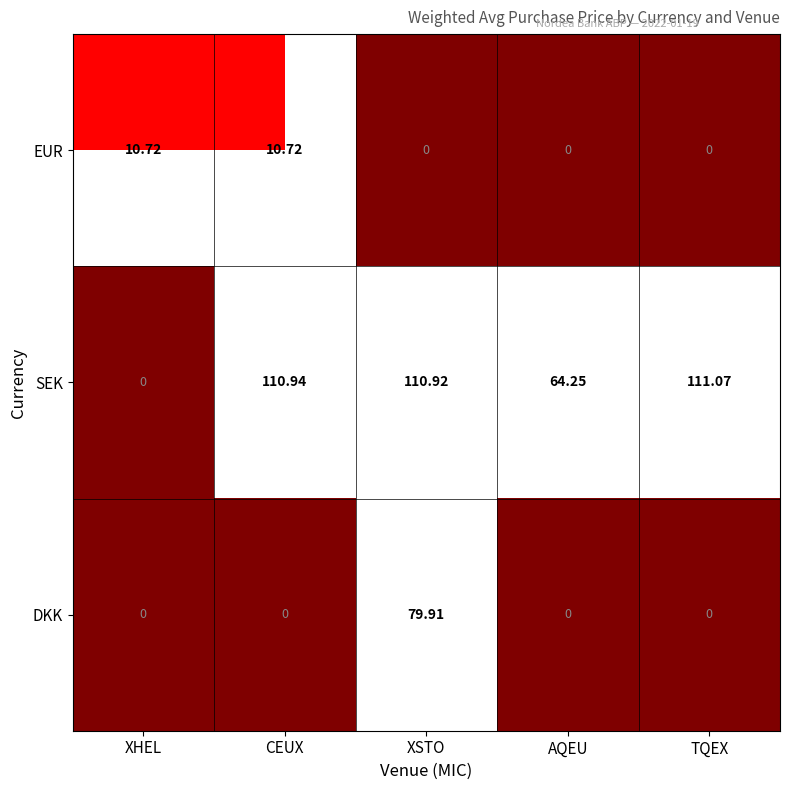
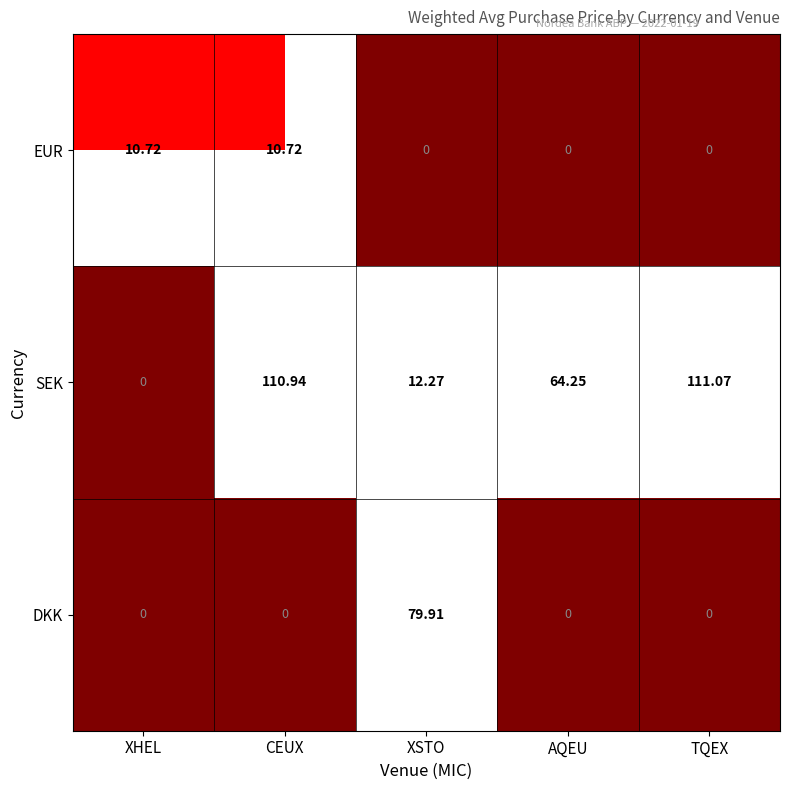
SEK, XSTO: 110.92 -> 12.27
